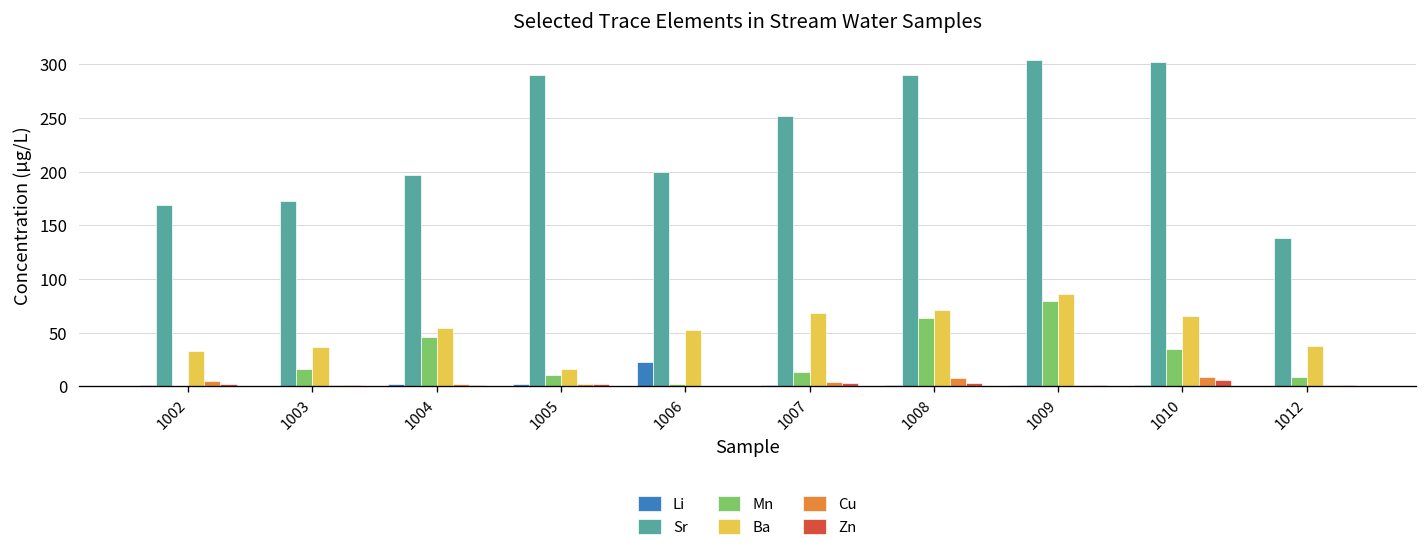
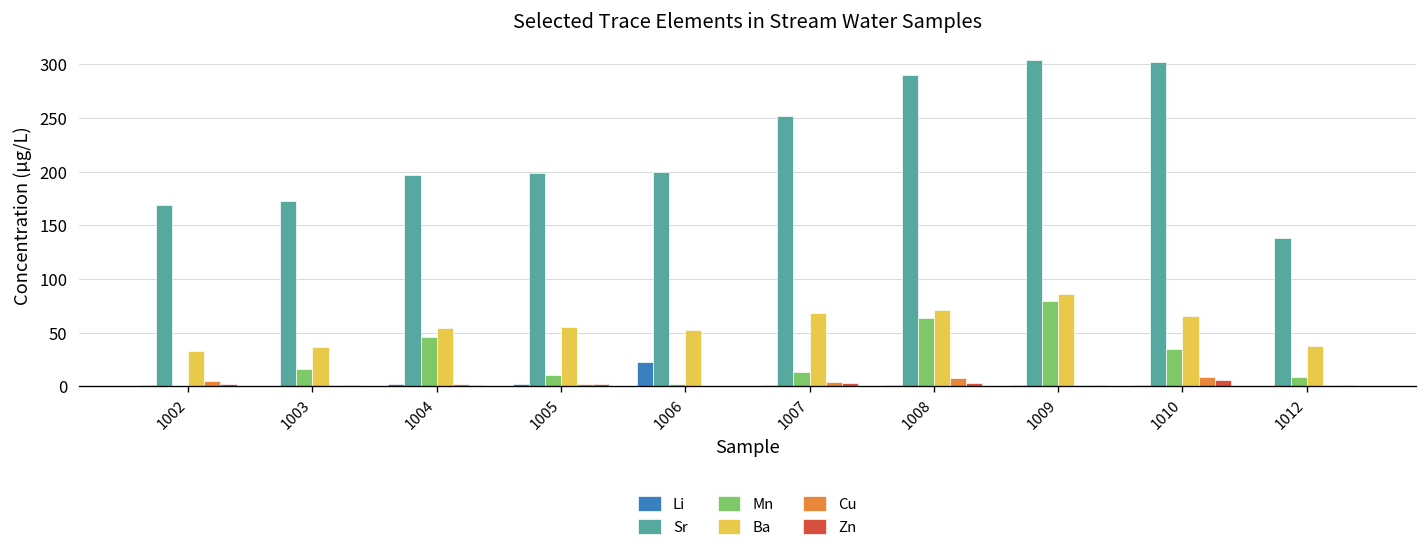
Sr, 1005: 290 -> 200
Ba, 1005: 20 -> 50
